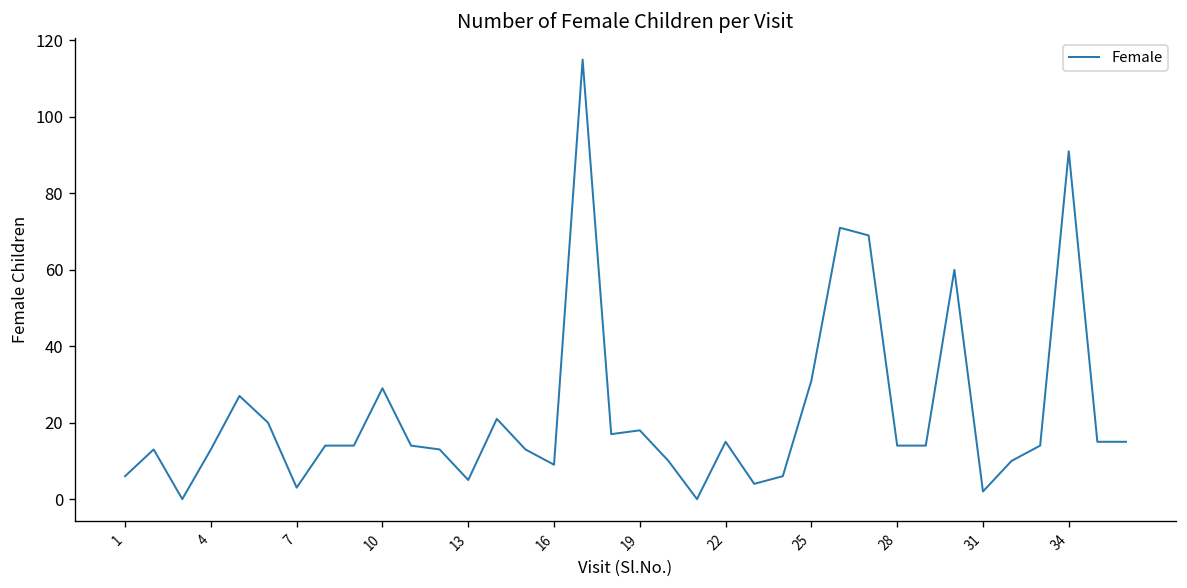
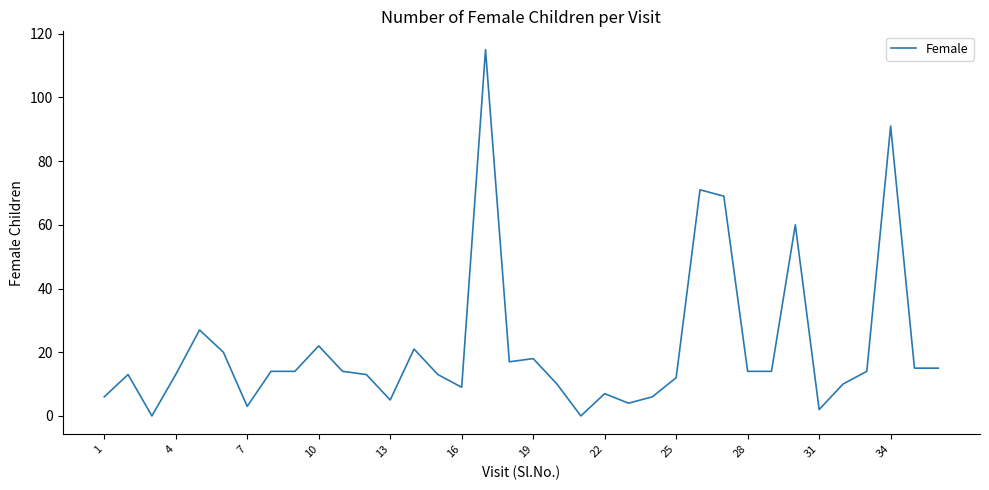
10: 29 -> 22
22: 15 -> 7
25: 31 -> 12
